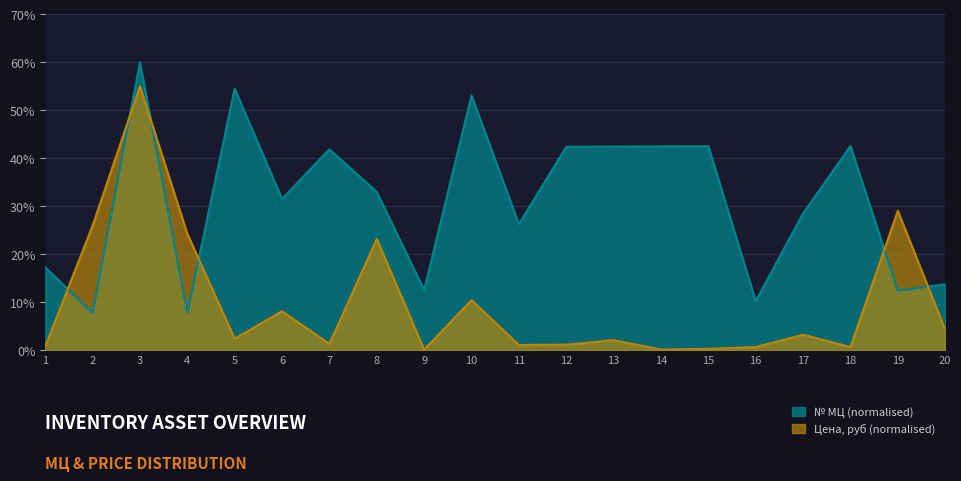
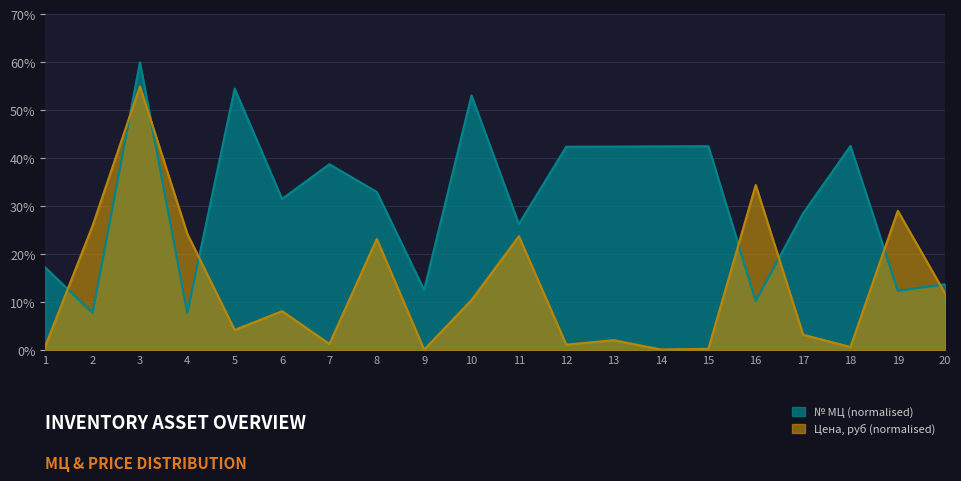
Цена, руб (normalised), 5: 2% -> 4%
№ МЦ (normalised), 7: 42% -> 39%
Цена, руб (normalised), 11: 1% -> 24%
Цена, руб (normalised), 16: 1% -> 34%
Цена, руб (normalised), 20: 4% -> 12%
